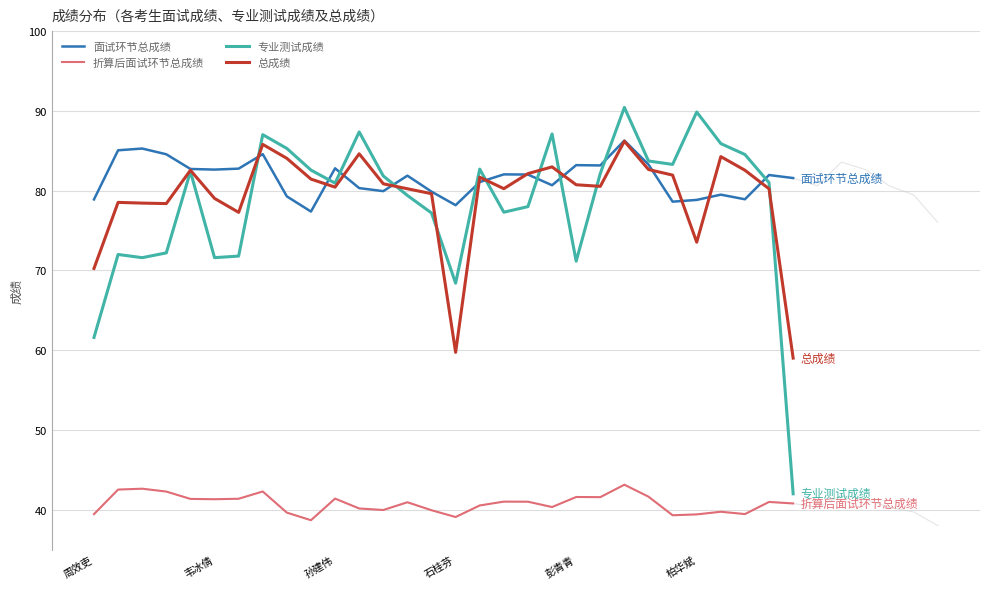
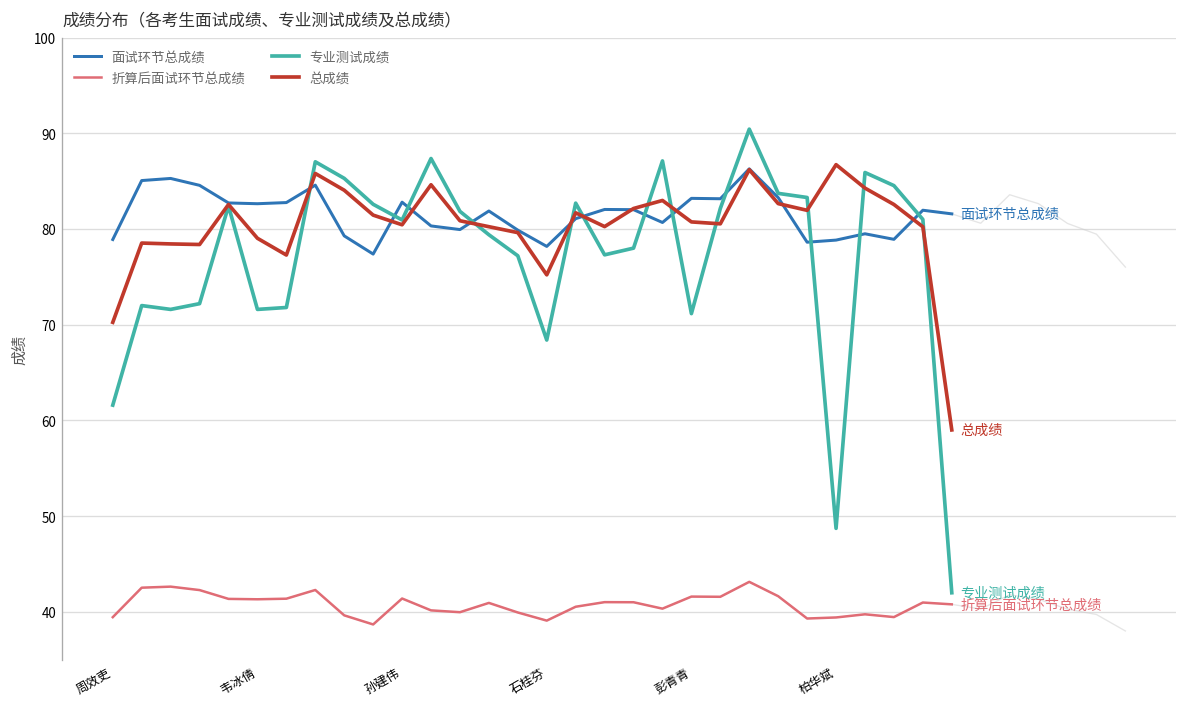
总成绩, 石桂芬: 60 -> 75
专业测试成绩, 柏华斌: 90 -> 49
总成绩, 柏华斌: 74 -> 87
